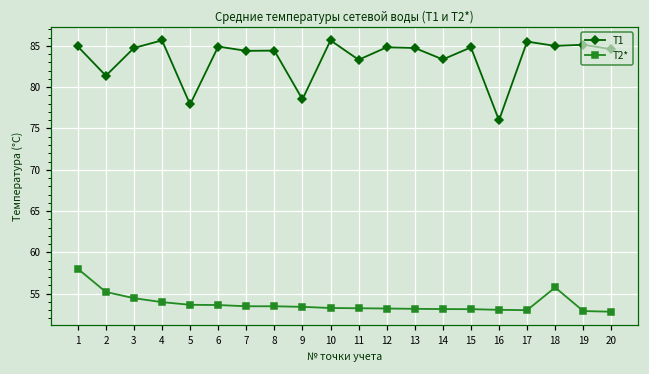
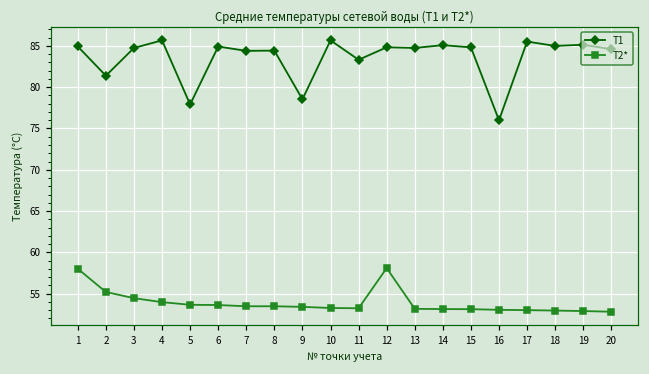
T2*, 12: 53 -> 58
T1, 14: 83 -> 85
T2*, 18: 56 -> 53
